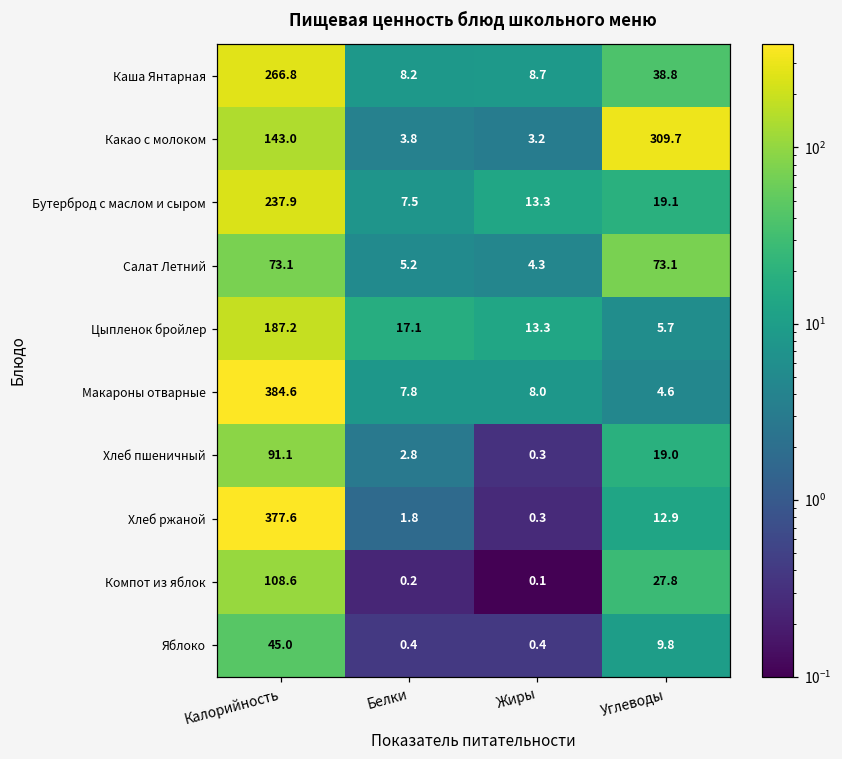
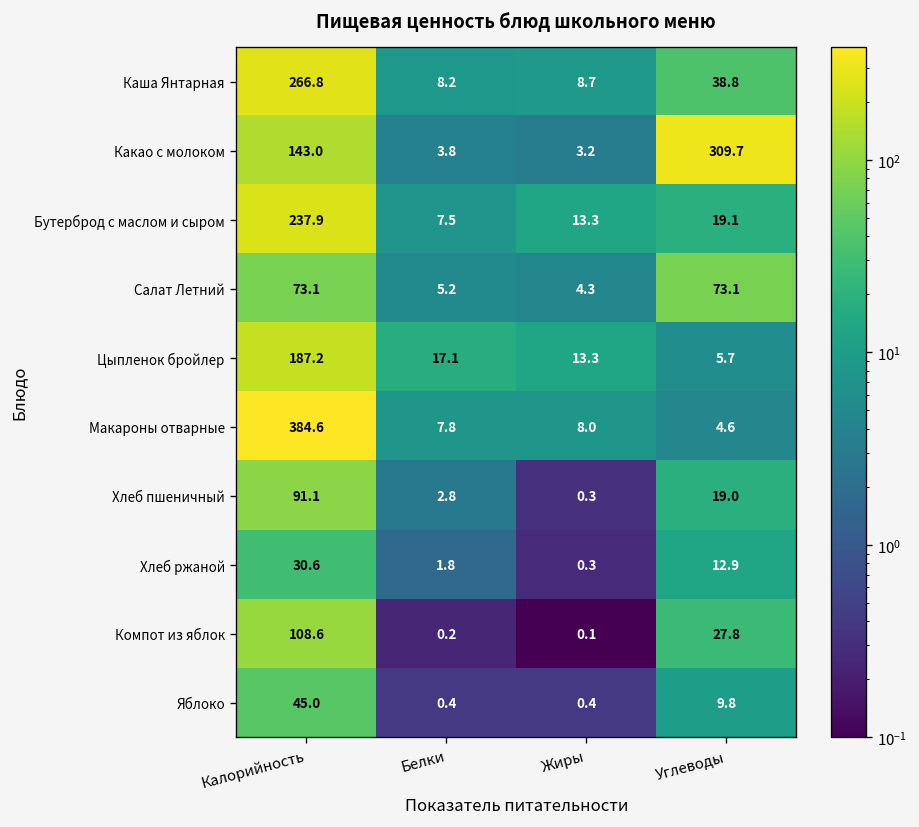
Хлеб ржаной, Калорийность: 377.6 -> 30.6
